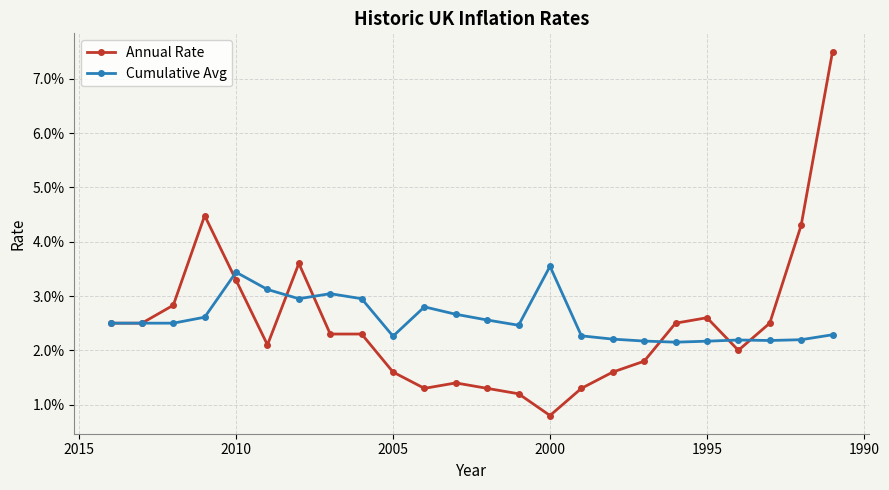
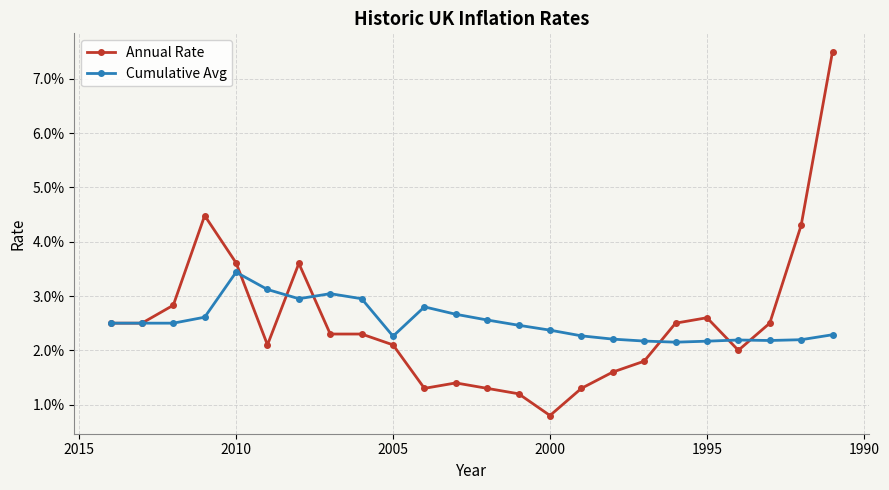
Annual Rate, 2010: 3.3% -> 3.6%
Annual Rate, 2005: 1.6% -> 2.1%
Cumulative Avg, 2000: 3.5% -> 2.4%
